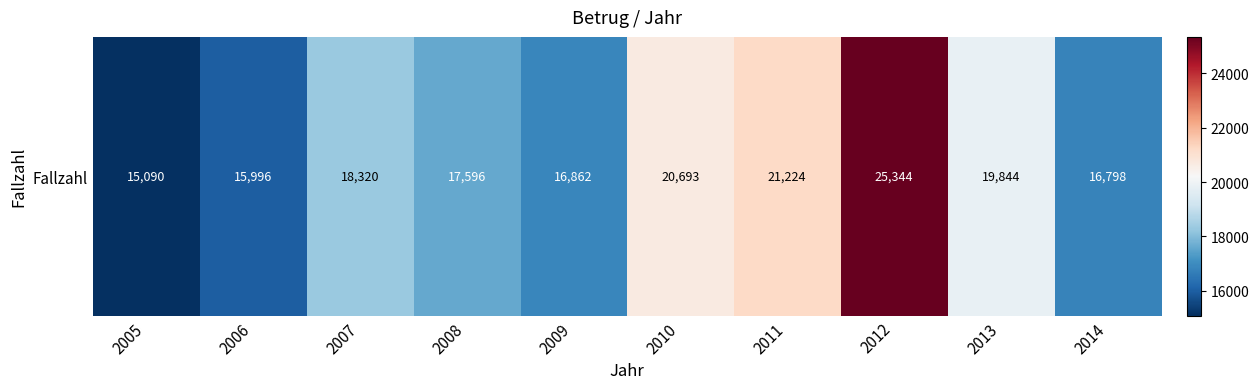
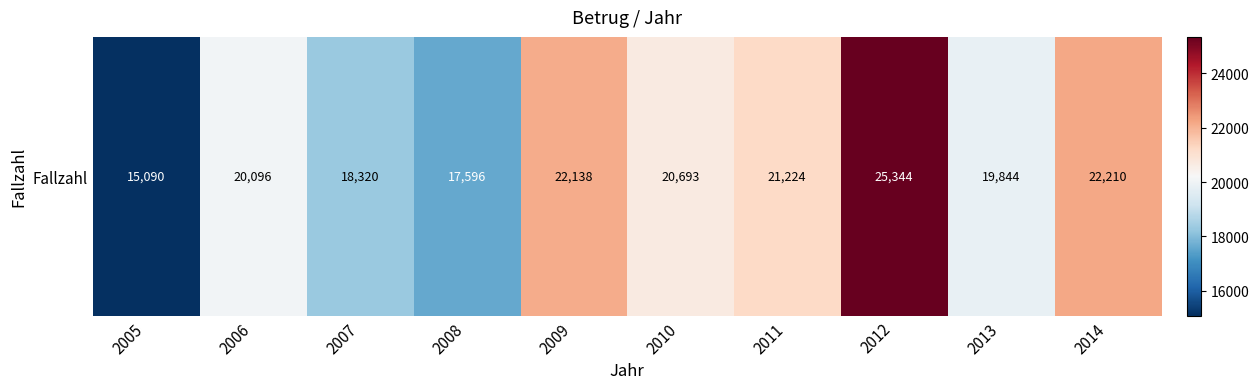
Fallzahl, 2006: 15,996 -> 20,096
Fallzahl, 2009: 16,862 -> 22,138
Fallzahl, 2014: 16,798 -> 22,210
